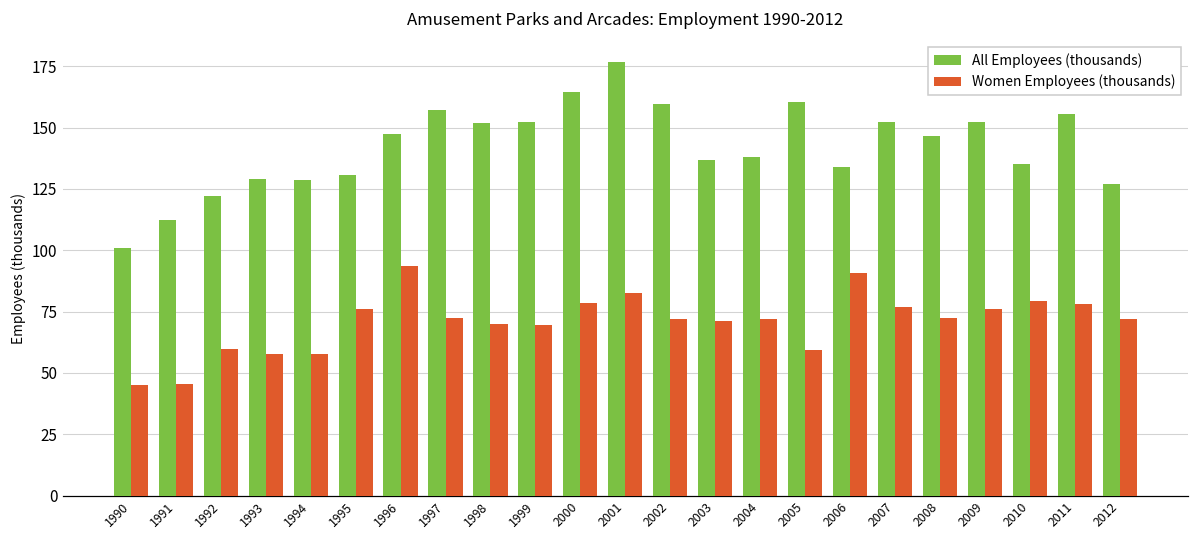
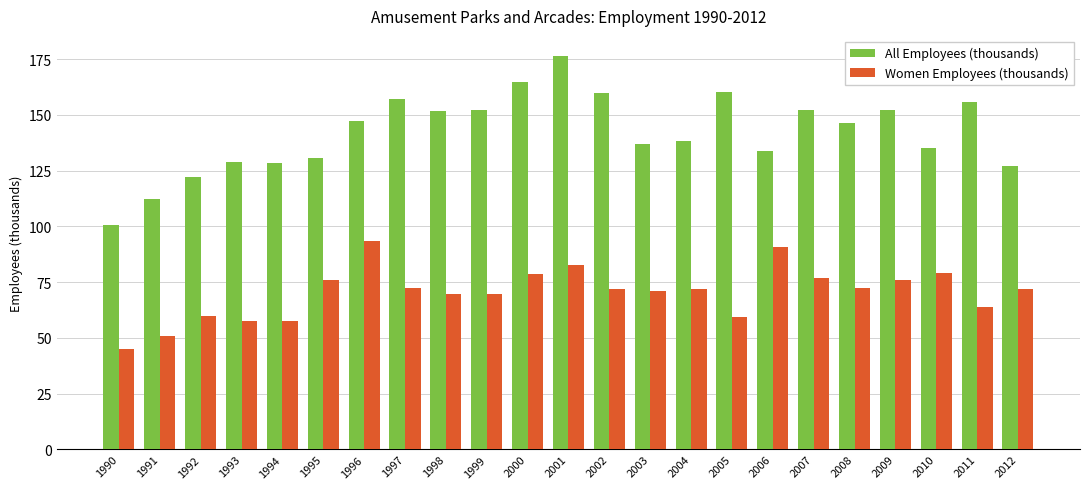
Women Employees (thousands), 1991: 46 -> 51
Women Employees (thousands), 2011: 78 -> 64
